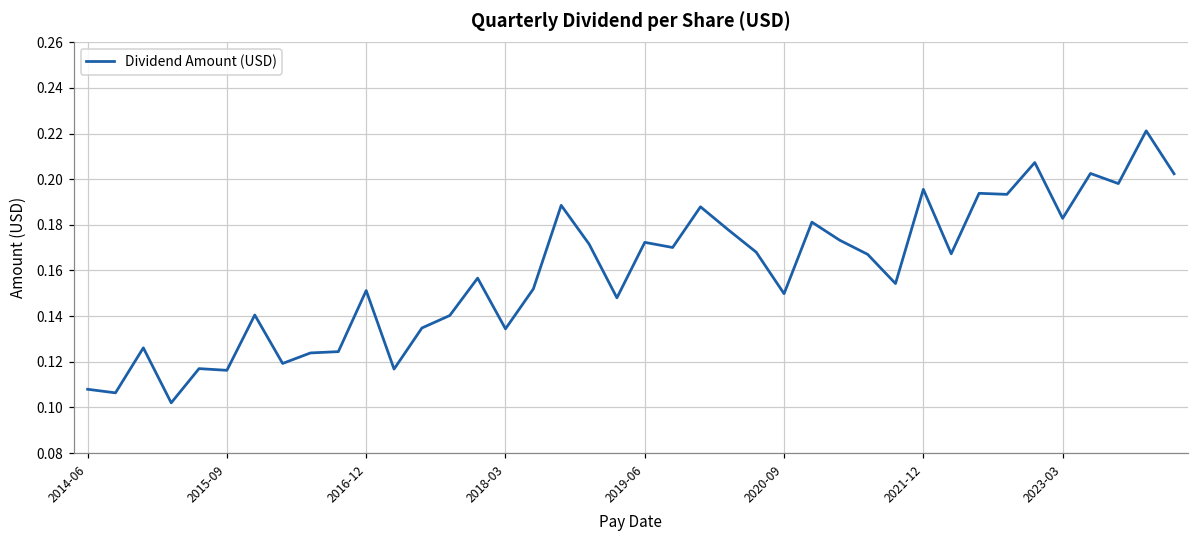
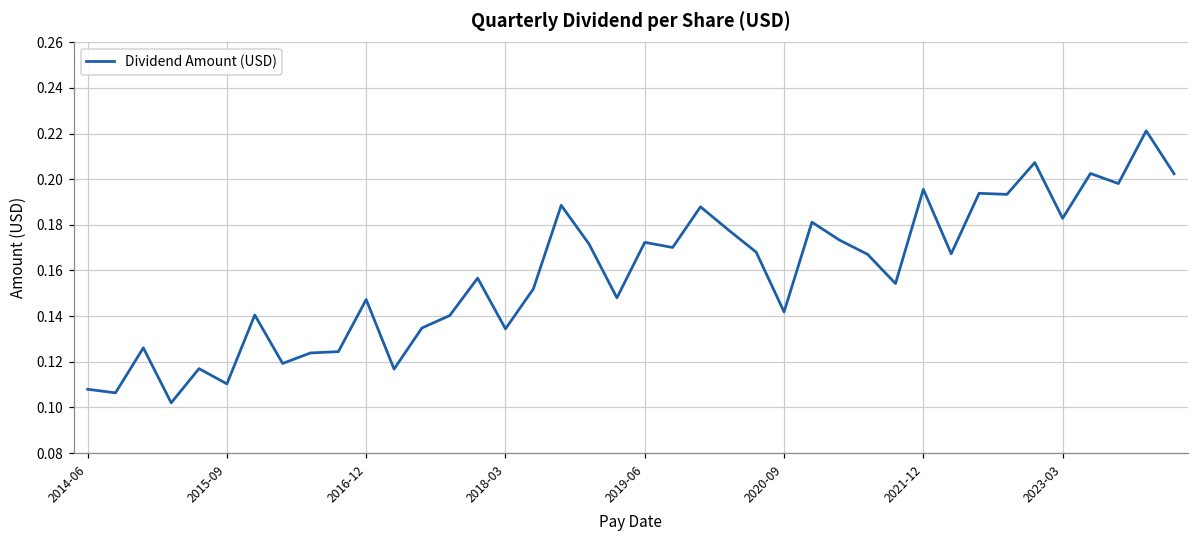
2015-09: 0.116 -> 0.110
2016-12: 0.151 -> 0.147
2020-09: 0.150 -> 0.142
